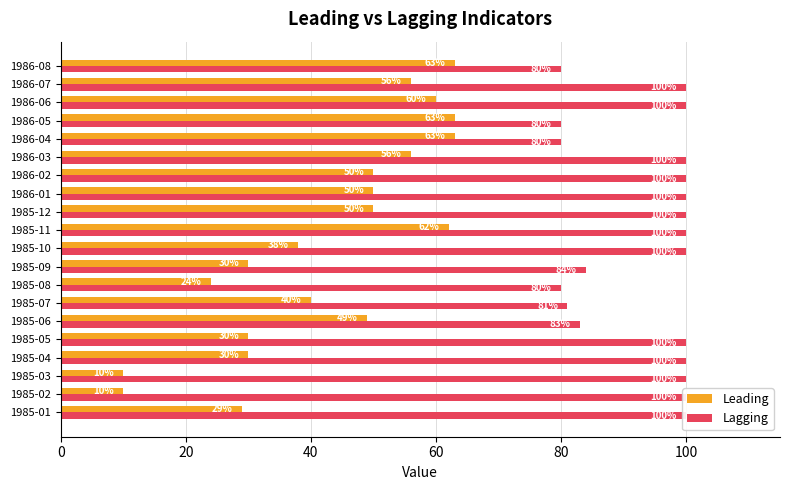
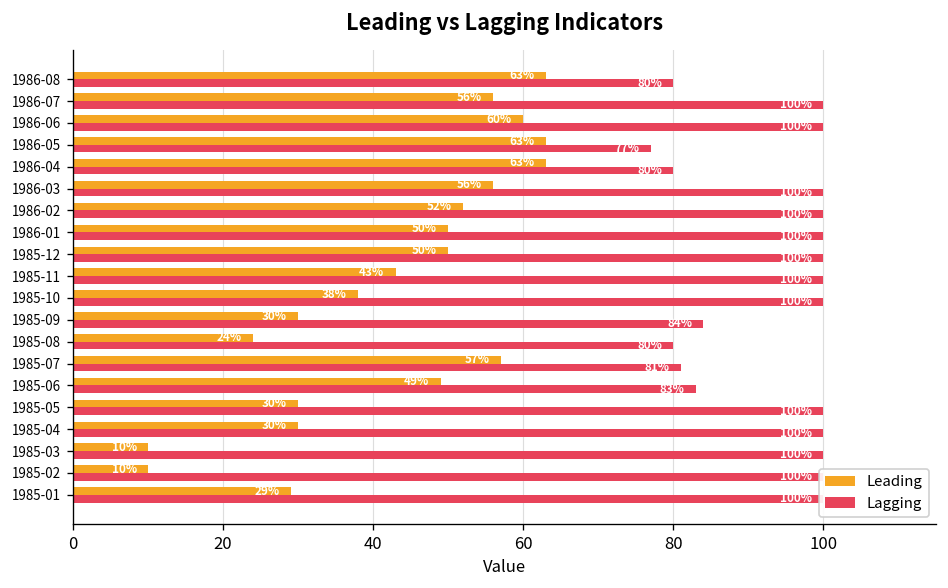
Lagging, 1986-05: 80 -> 77
Leading, 1986-02: 50% -> 52%
Leading, 1985-11: 62% -> 43%
Leading, 1985-07: 40% -> 57%
